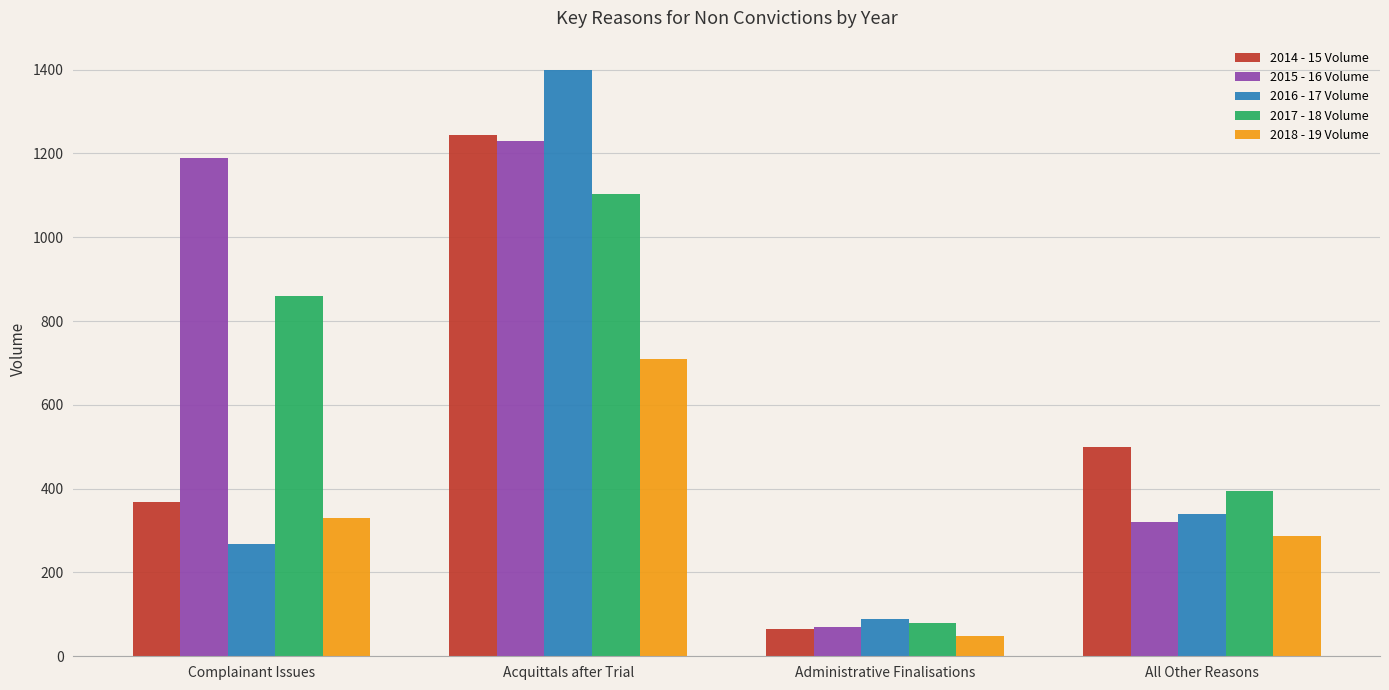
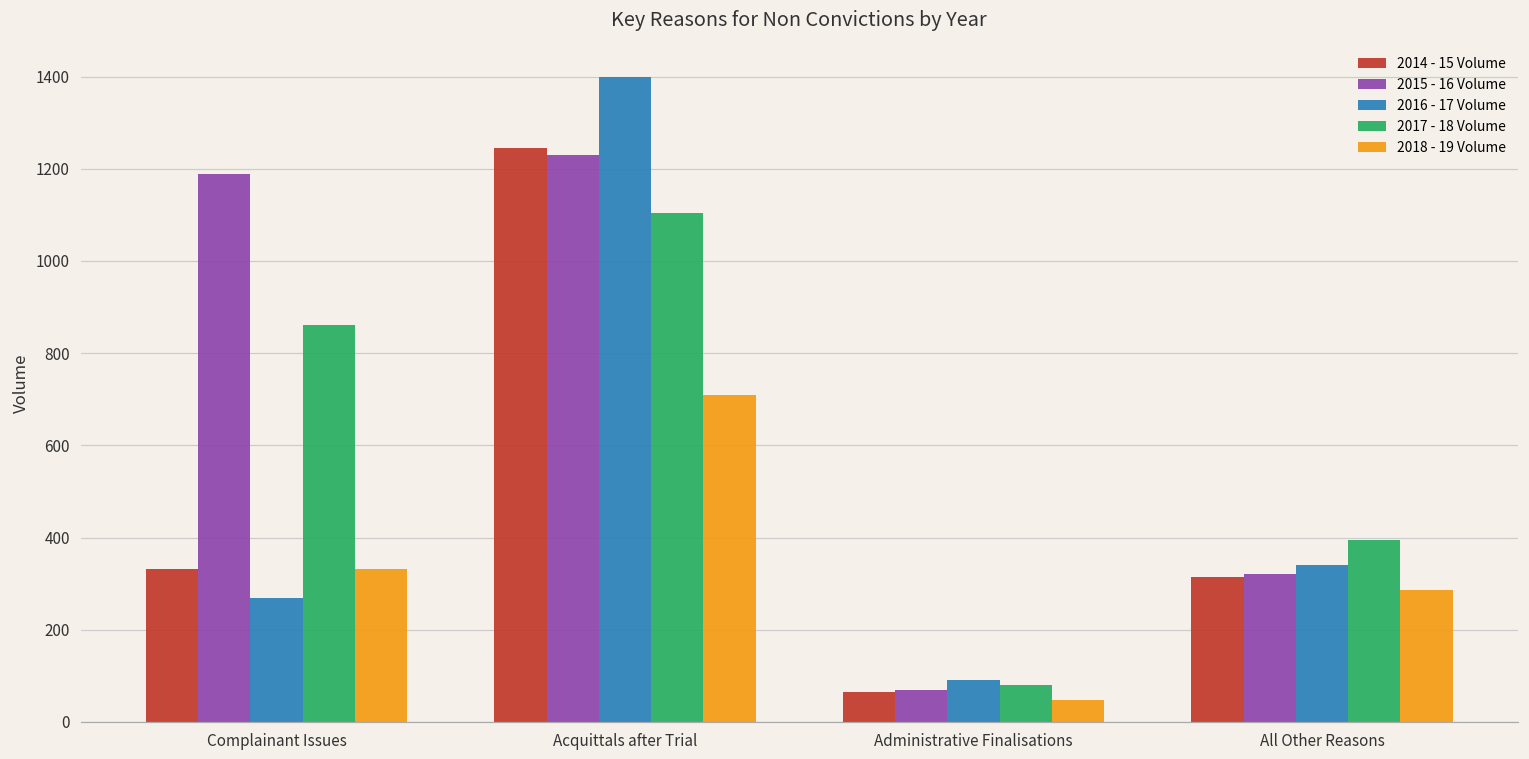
2014 - 15 Volume, Complainant Issues: 370 -> 330
2014 - 15 Volume, All Other Reasons: 500 -> 310
